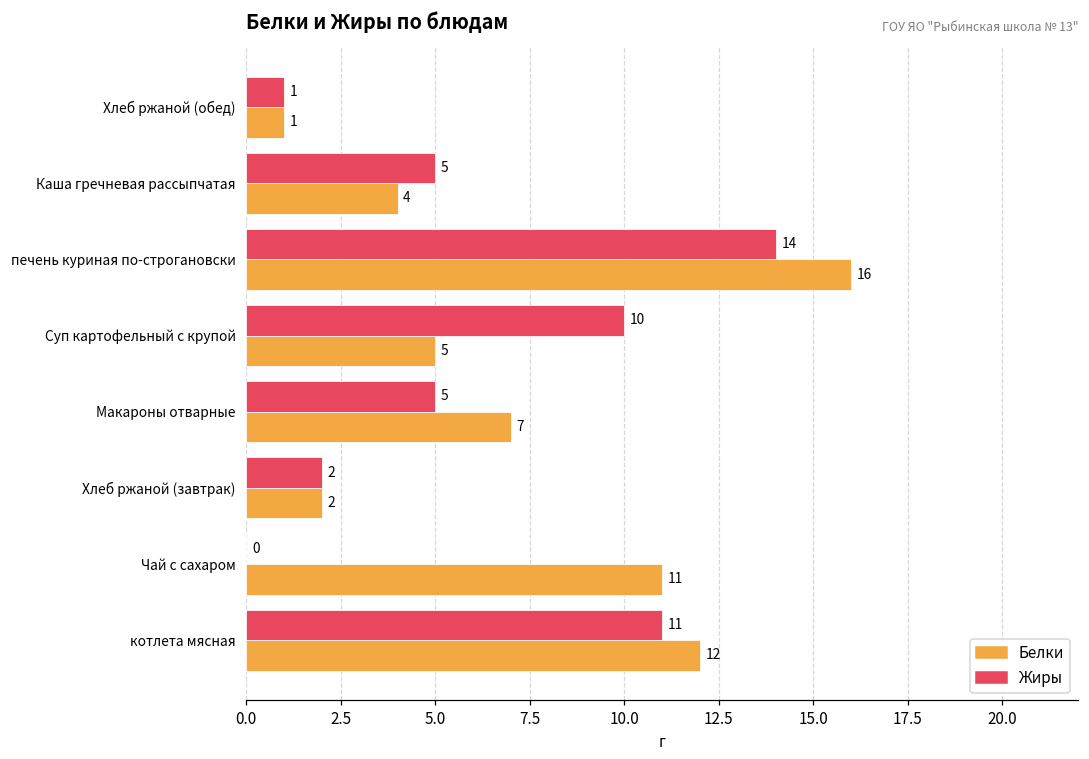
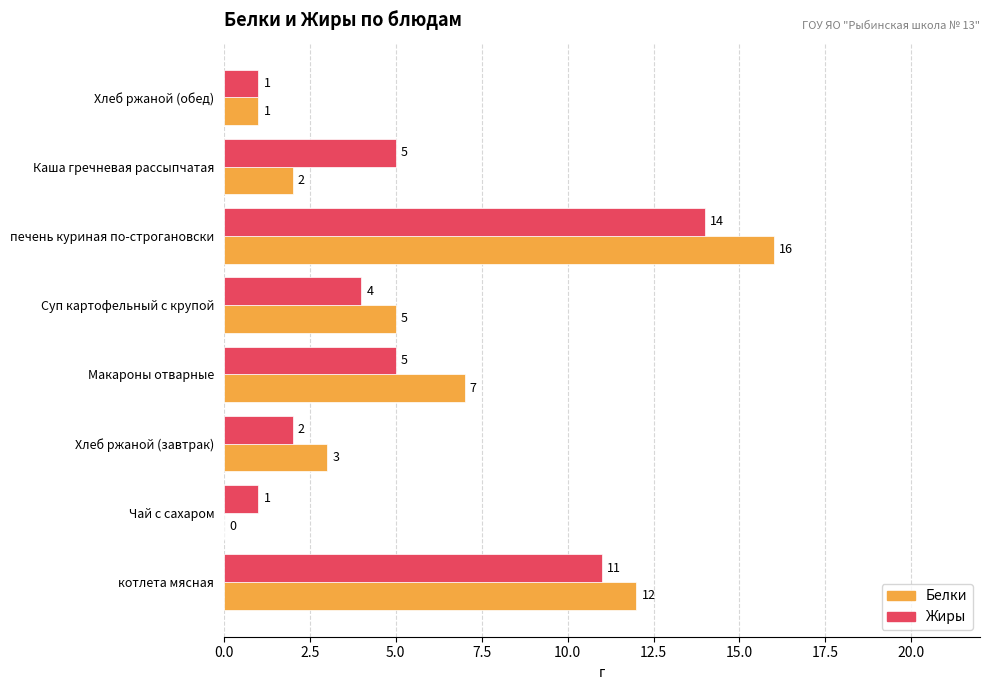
Белки, Каша гречневая рассыпчатая: 4 -> 2
Жиры, Суп картофельный с крупой: 10 -> 4
Белки, Хлеб ржаной (завтрак): 2 -> 3
Жиры, Чай с сахаром: 0 -> 1
Белки, Чай с сахаром: 11 -> 0
